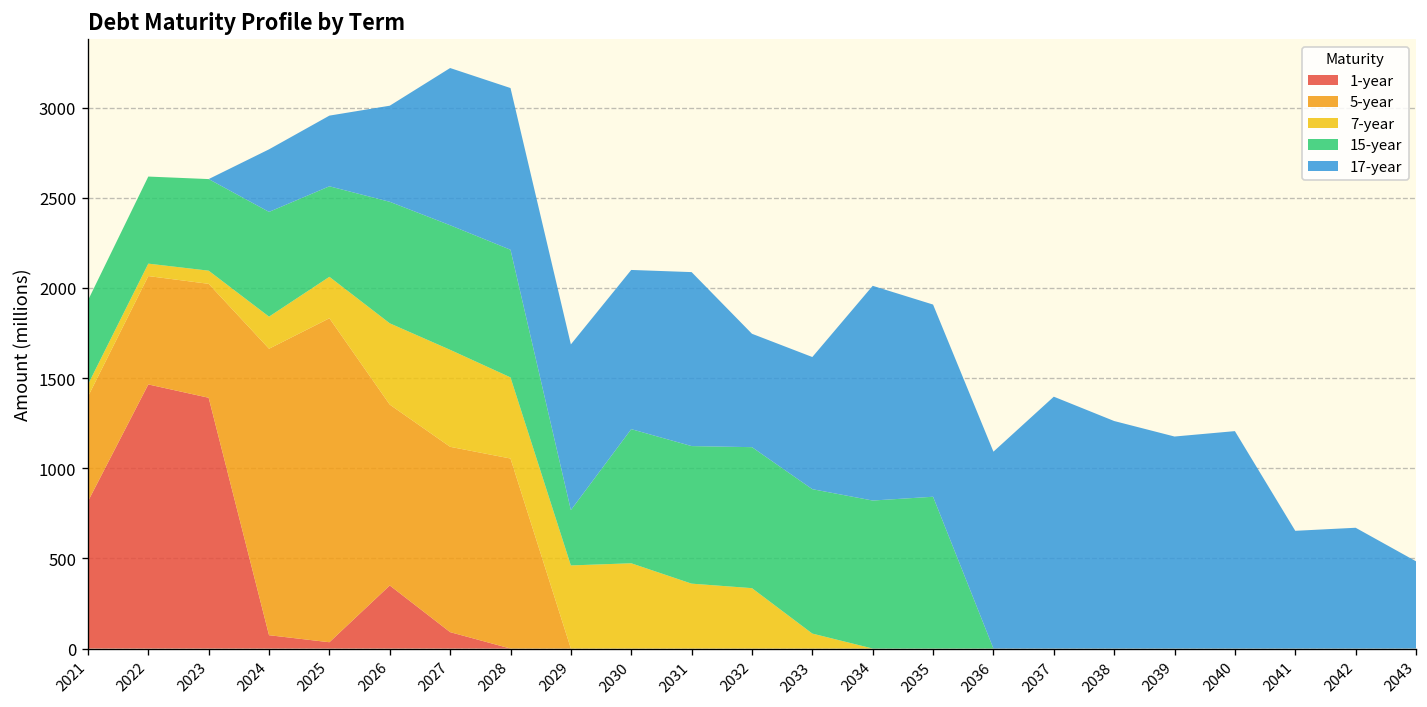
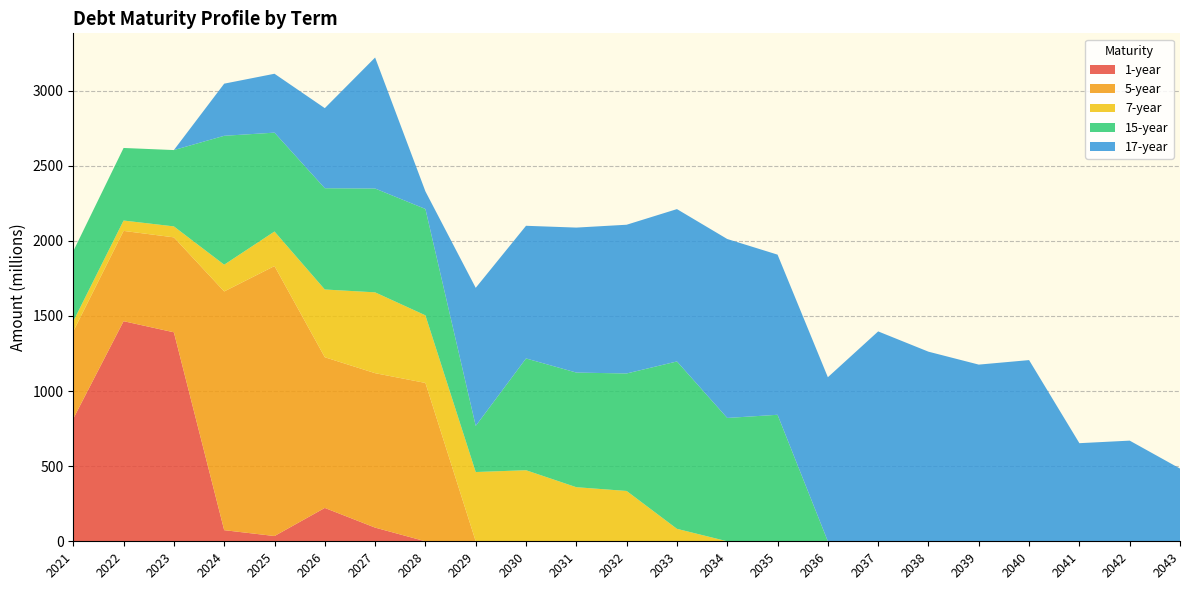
15-year, 2024: 580 -> 860
15-year, 2025: 500 -> 660
1-year, 2026: 350 -> 220
17-year, 2028: 900 -> 120
17-year, 2032: 630 -> 990
15-year, 2033: 800 -> 1110
17-year, 2033: 730 -> 1010
